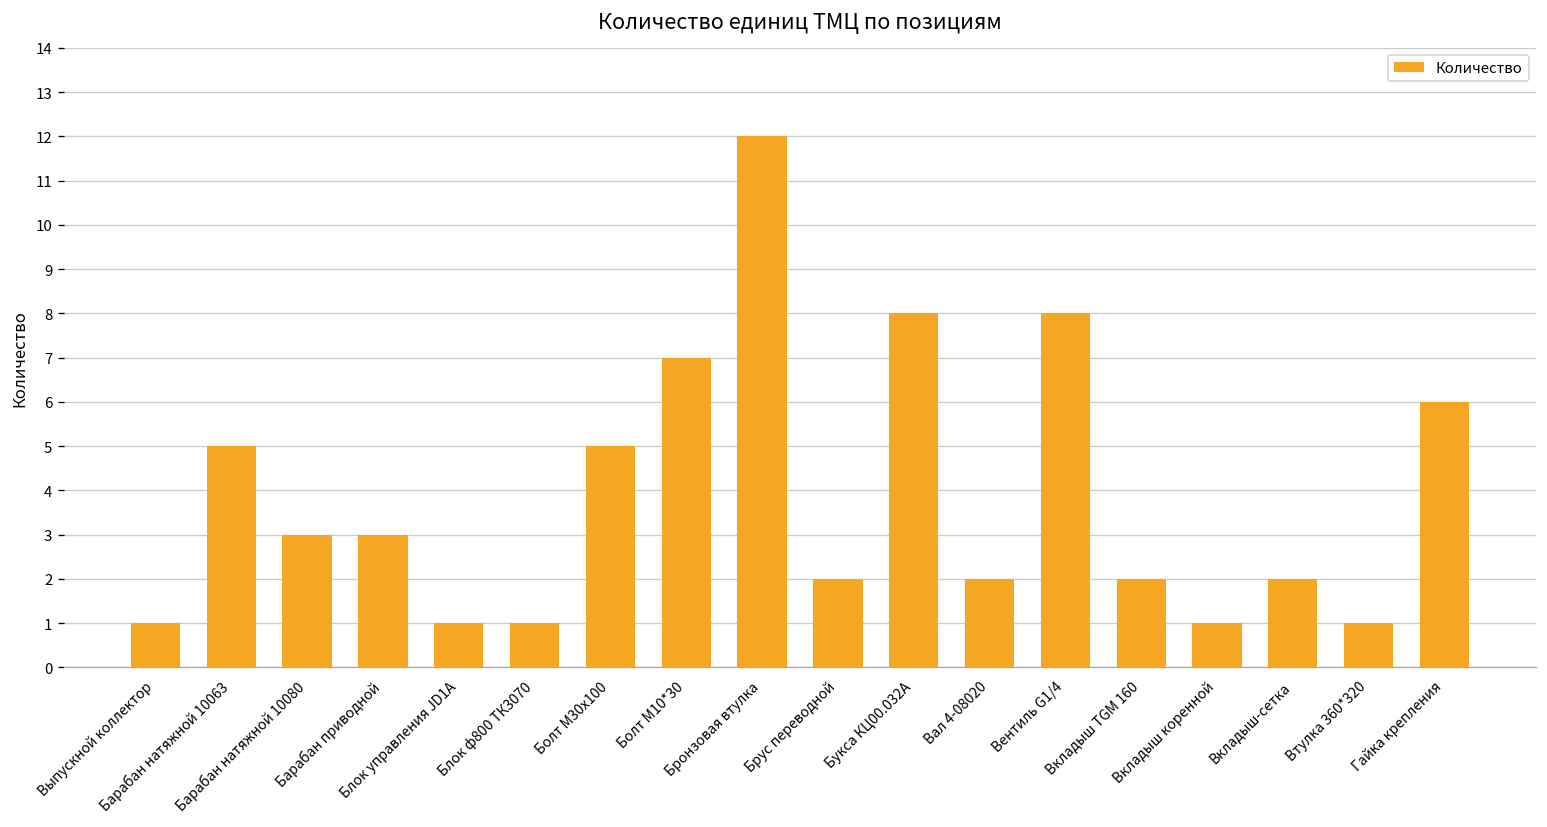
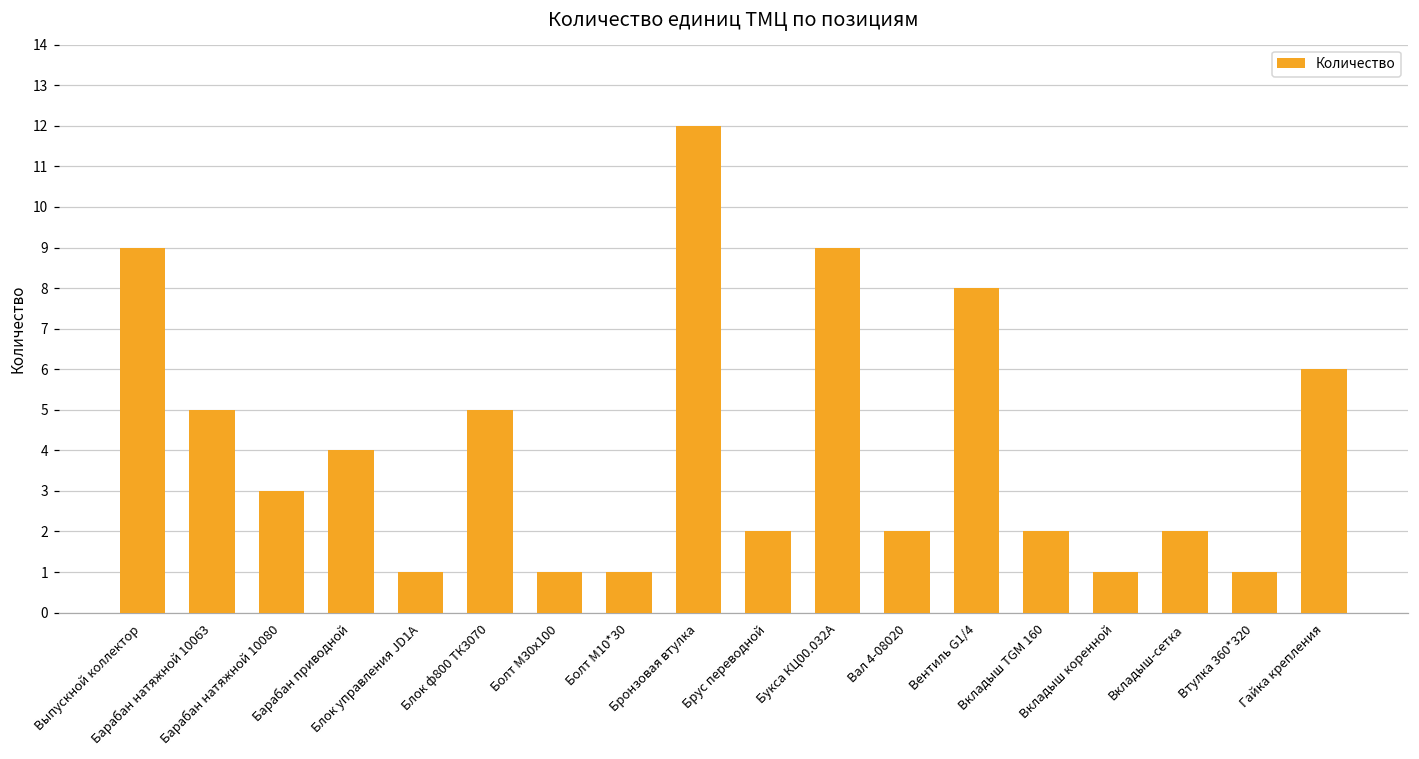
Выпускной коллектор: 1 -> 9
Барабан приводной: 3 -> 4
Блок ф800 ТК3070: 1 -> 5
Болт М30х100: 5 -> 1
Болт М10*30: 7 -> 1
Букса КЦ00.032А: 8 -> 9
